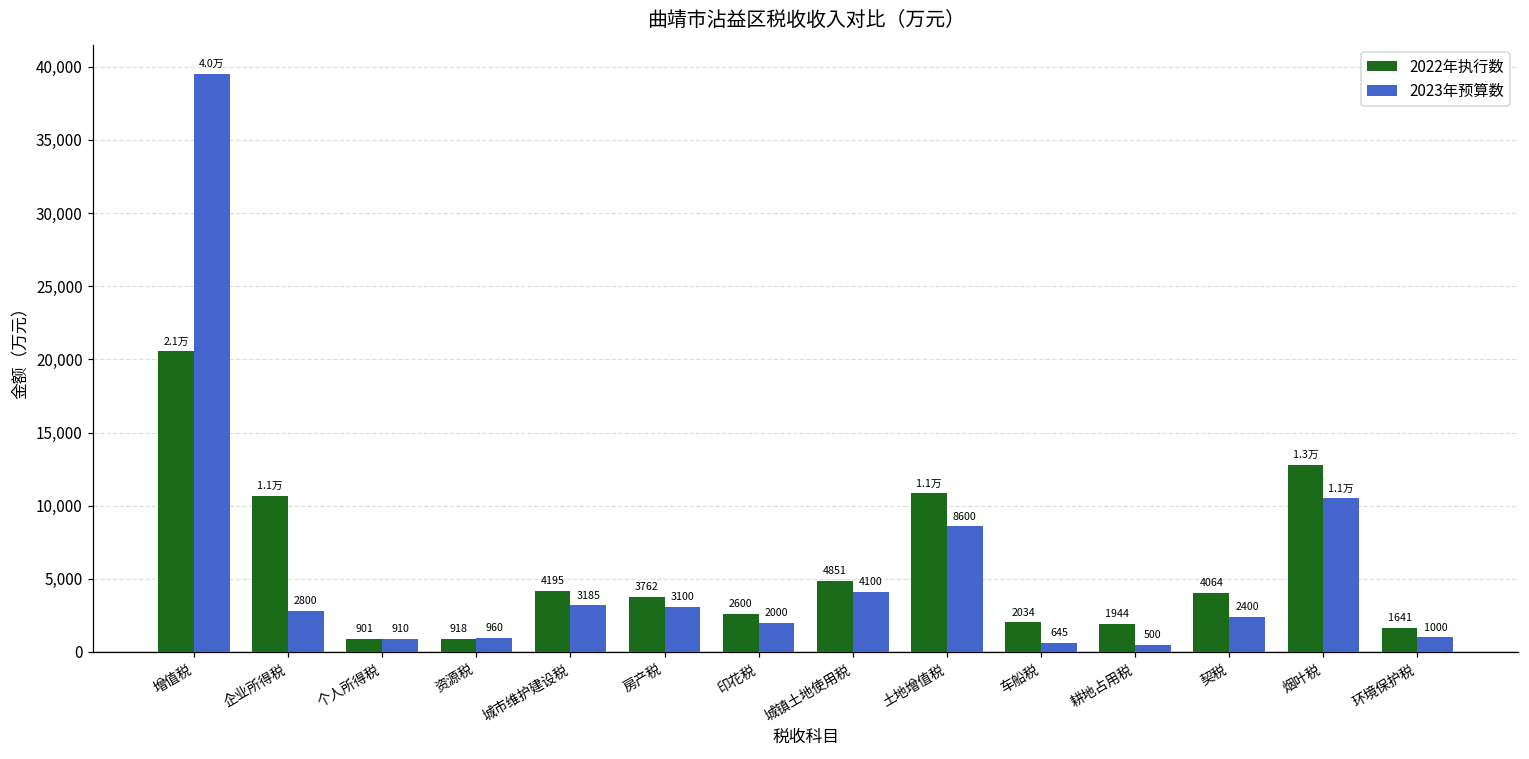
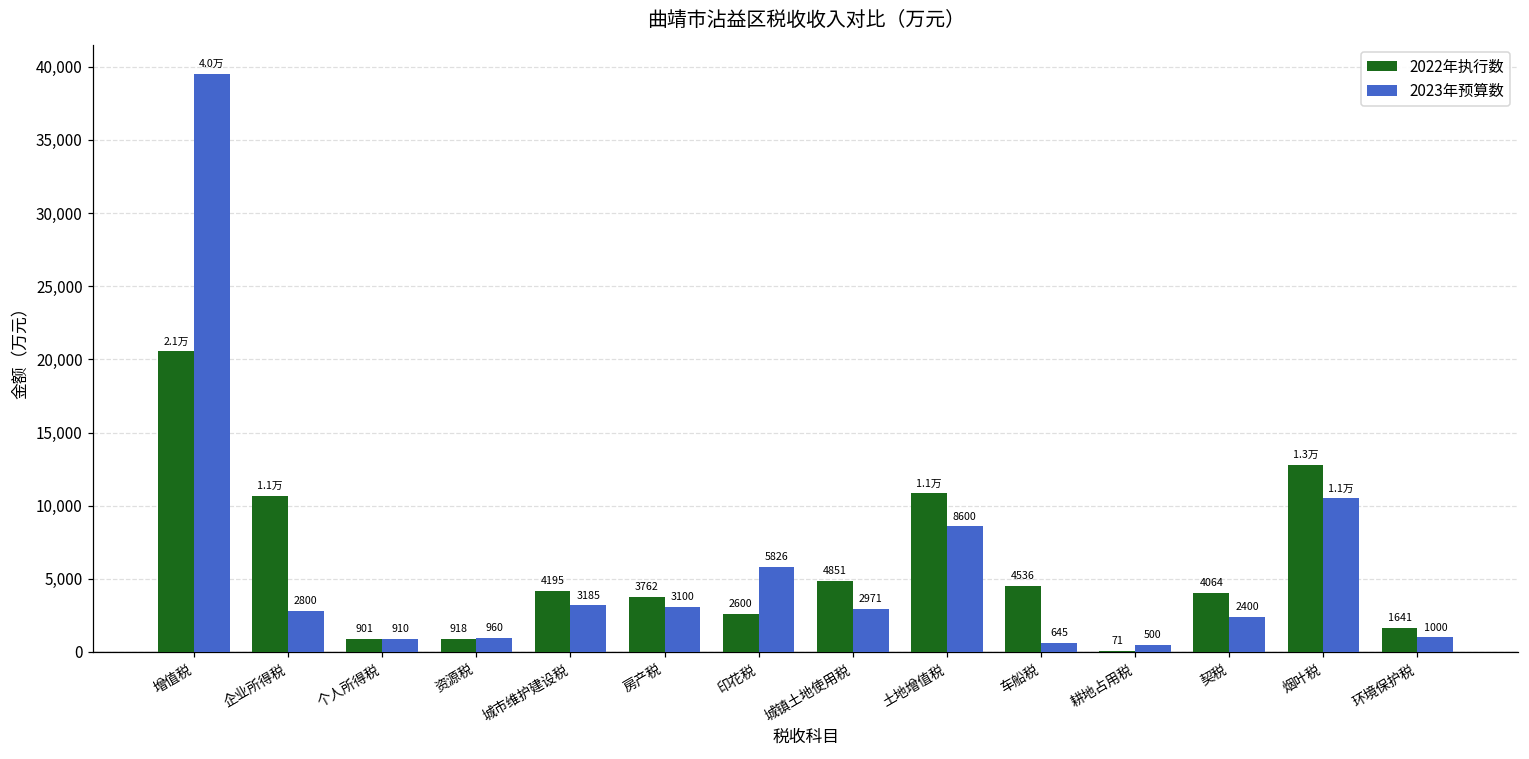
2023年预算数, 印花税: 2000 -> 5826
2023年预算数, 城镇土地使用税: 4100 -> 2971
2022年执行数, 车船税: 2034 -> 4536
2022年执行数, 耕地占用税: 1944 -> 71
